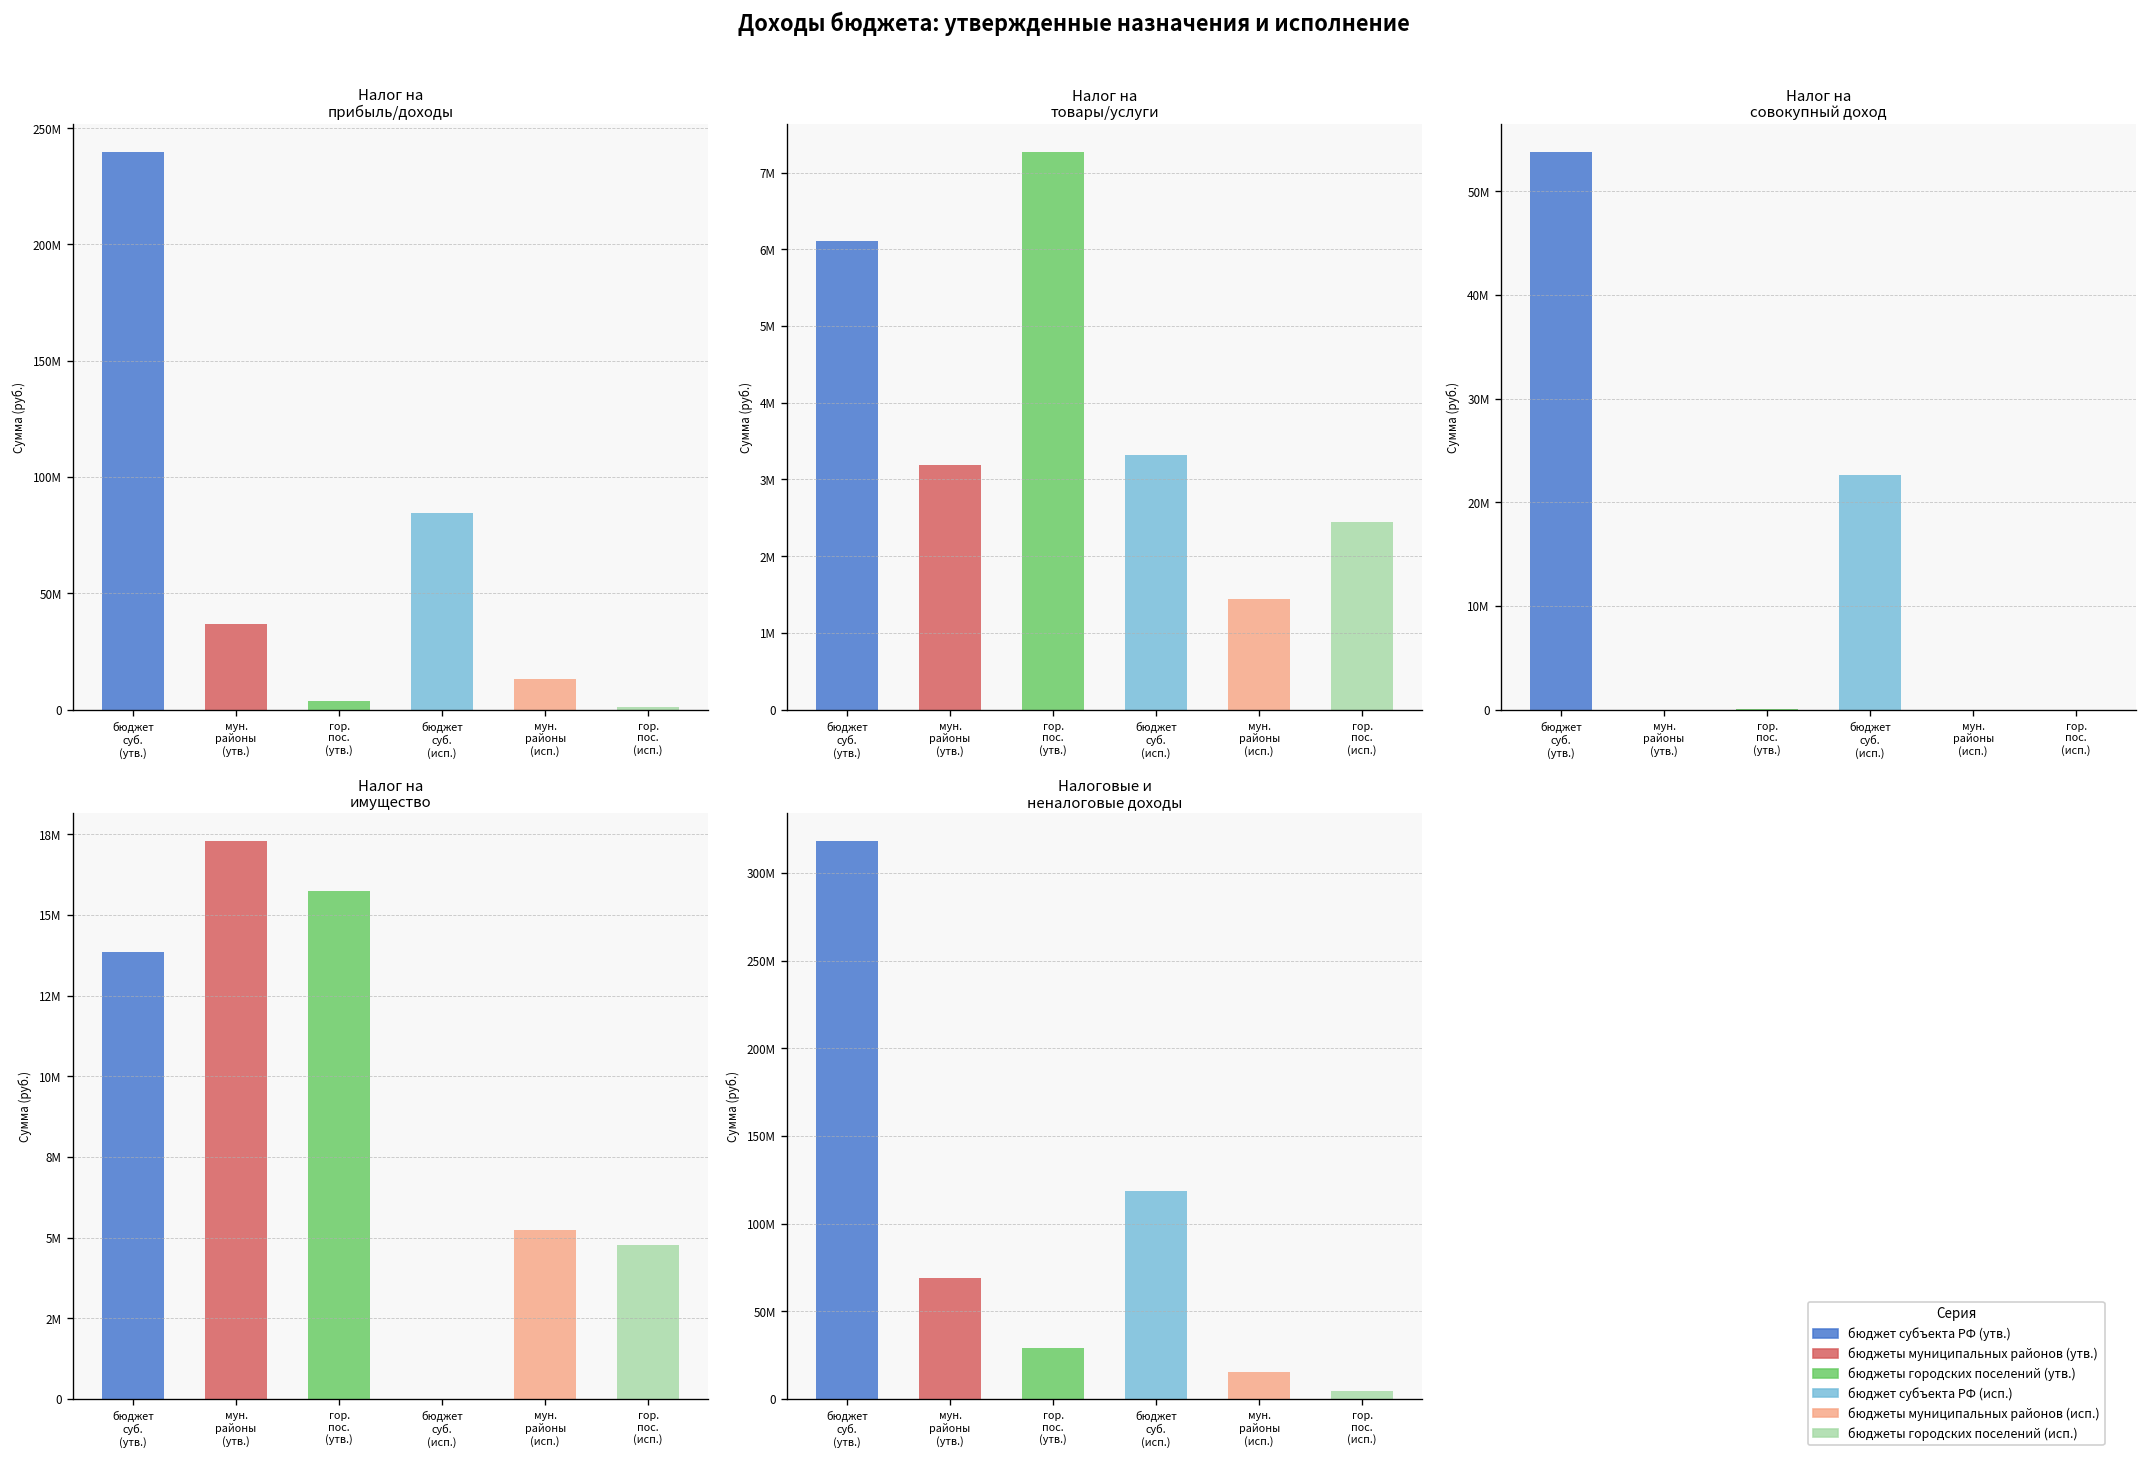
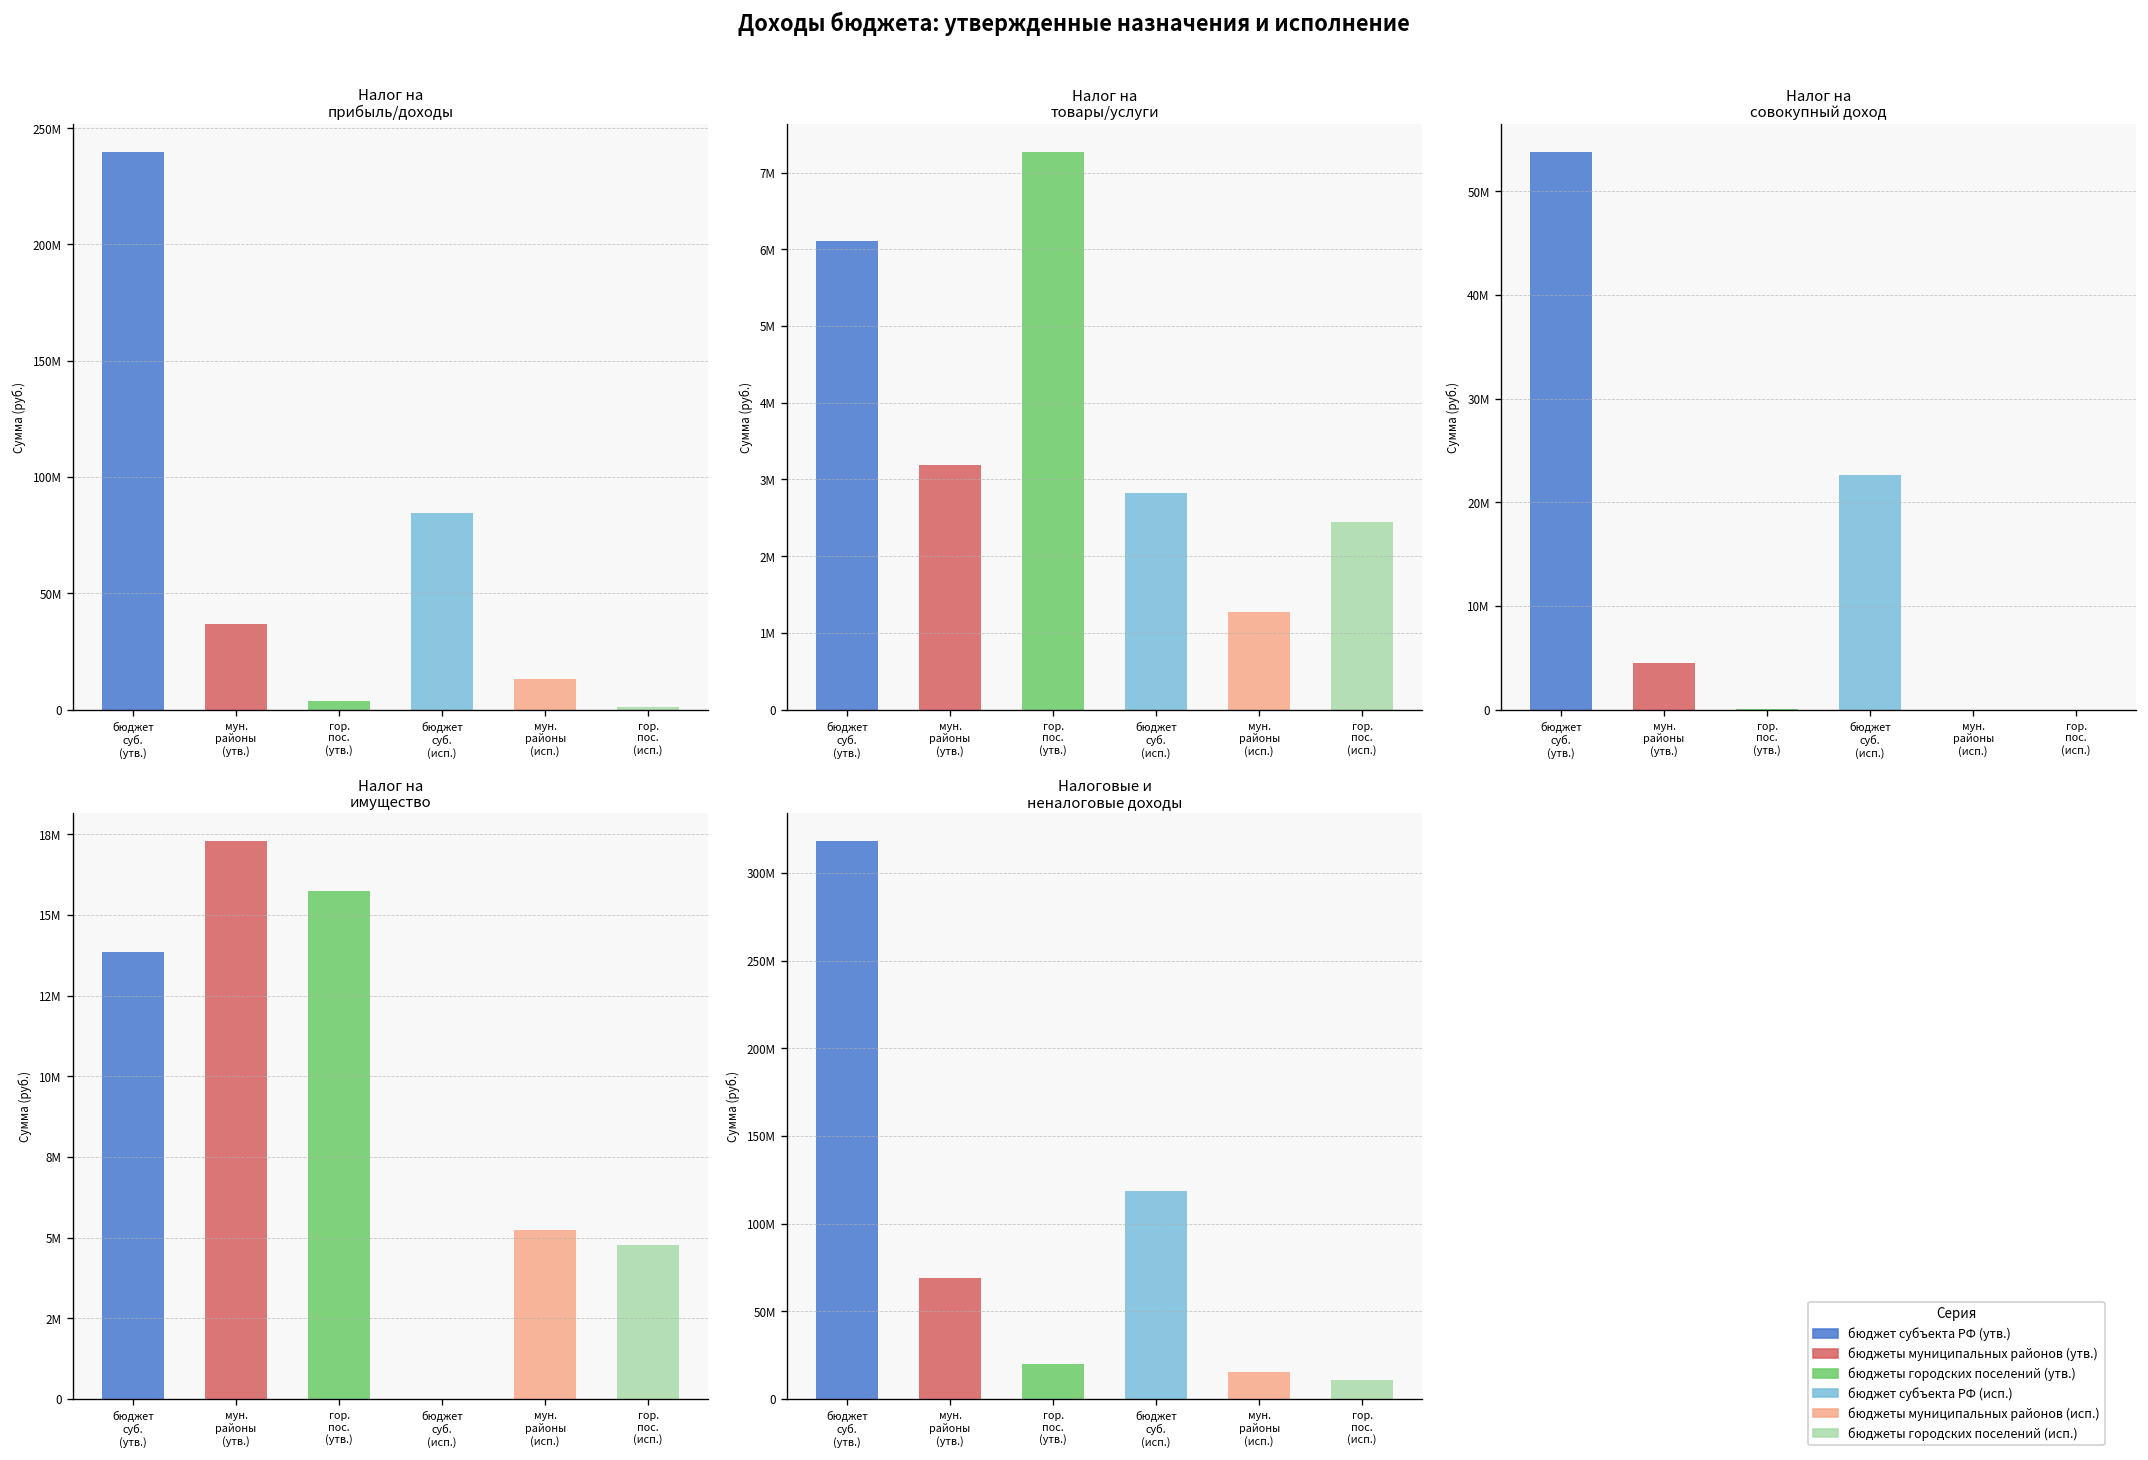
Налог на товары/услуги, бюджет суб. (исп.): 3300000 -> 2800000
Налог на товары/услуги, мун. районы (исп.): 1400000 -> 1300000
Налог на совокупный доход, мун. районы (утв.): 0 -> 4000000
Налоговые и неналоговые доходы, гор. пос. (утв.): 29000000 -> 20000000
Налоговые и неналоговые доходы, гор. пос. (исп.): 4000000 -> 11000000
